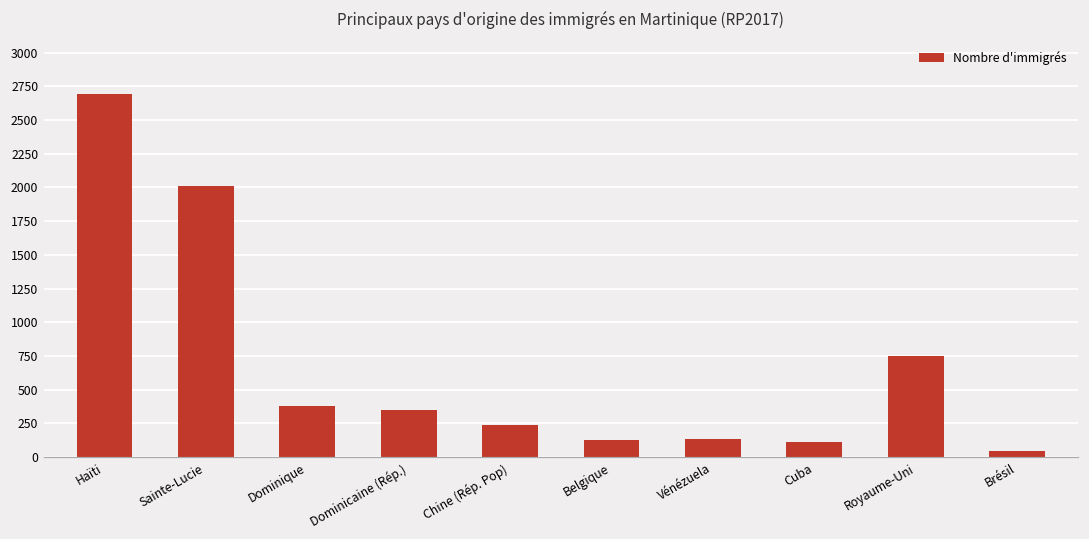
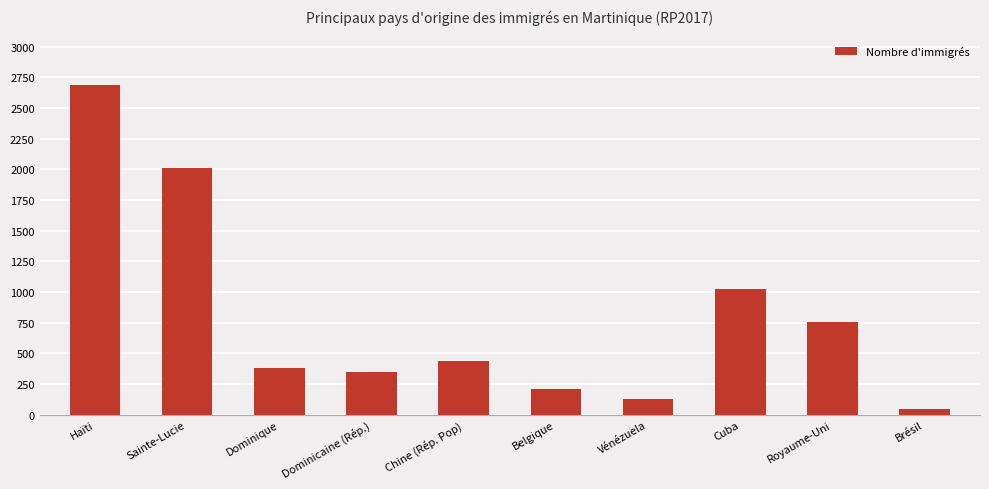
Chine (Rép. Pop): 240 -> 430
Belgique: 130 -> 210
Cuba: 110 -> 1030
